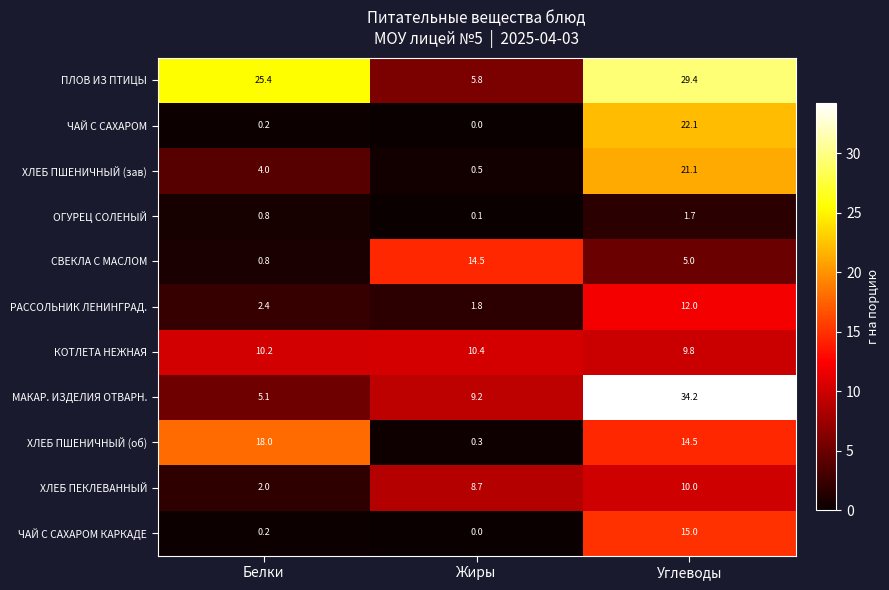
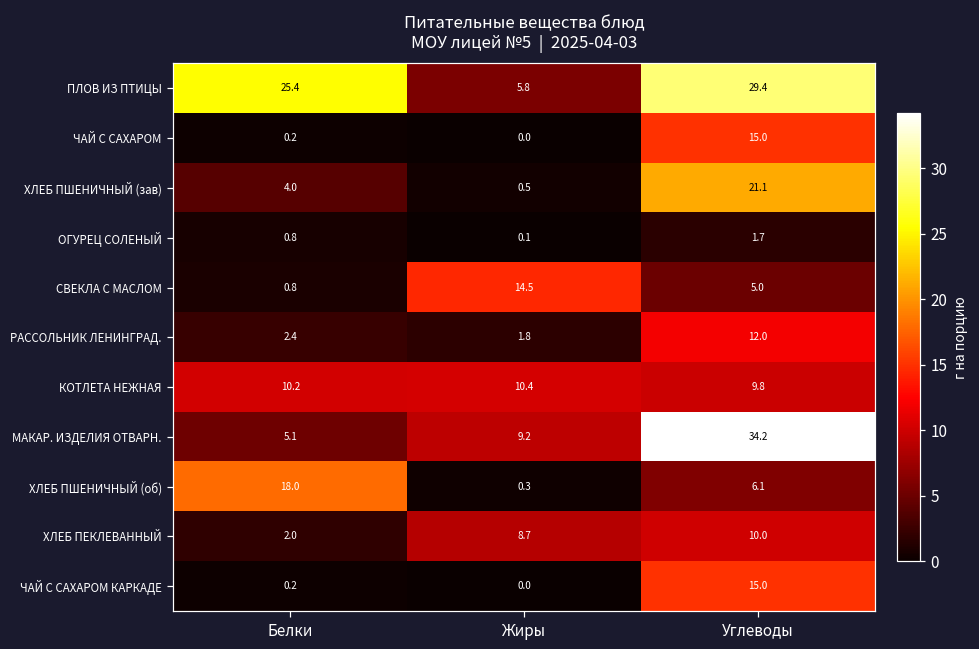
ЧАЙ С САХАРОМ, Углеводы: 22.1 -> 15.0
ХЛЕБ ПШЕНИЧНЫЙ (об), Углеводы: 14.5 -> 6.1
